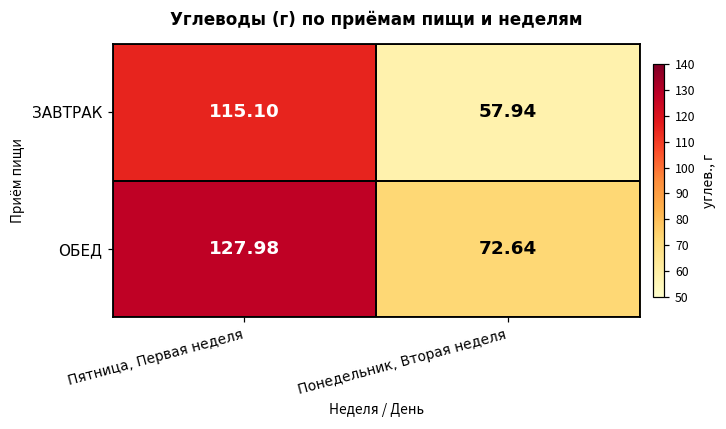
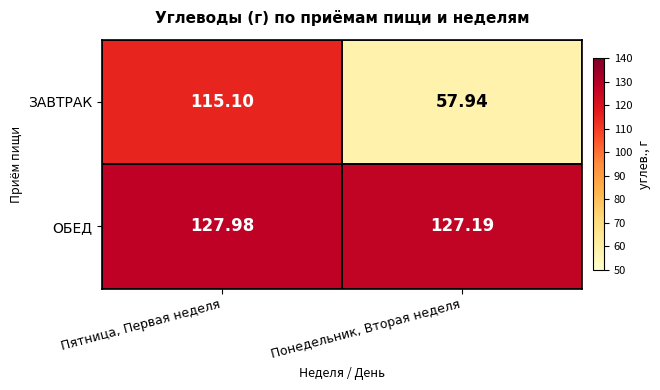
ОБЕД, Понедельник, Вторая неделя: 72.64 -> 127.19
